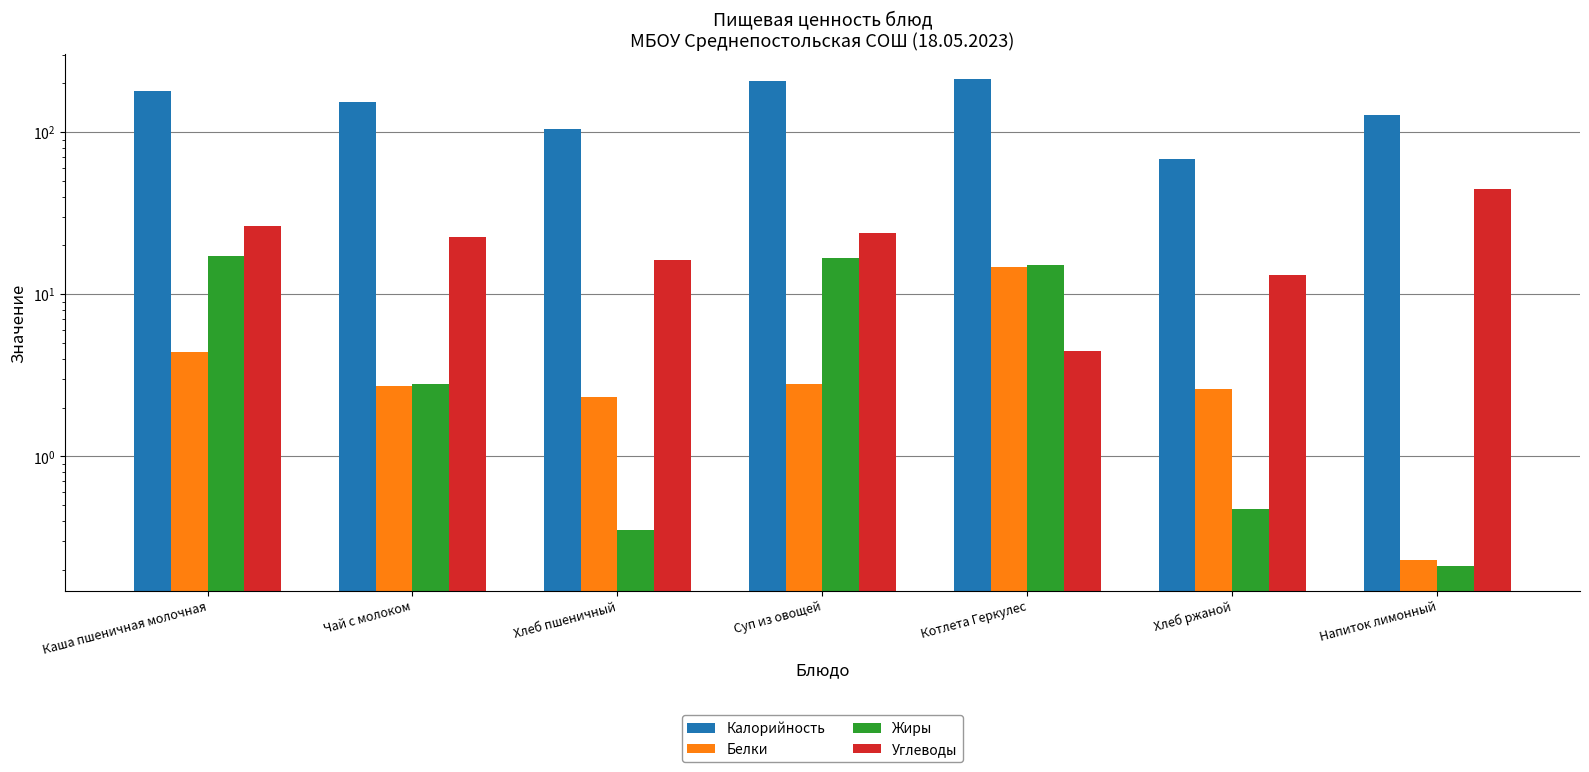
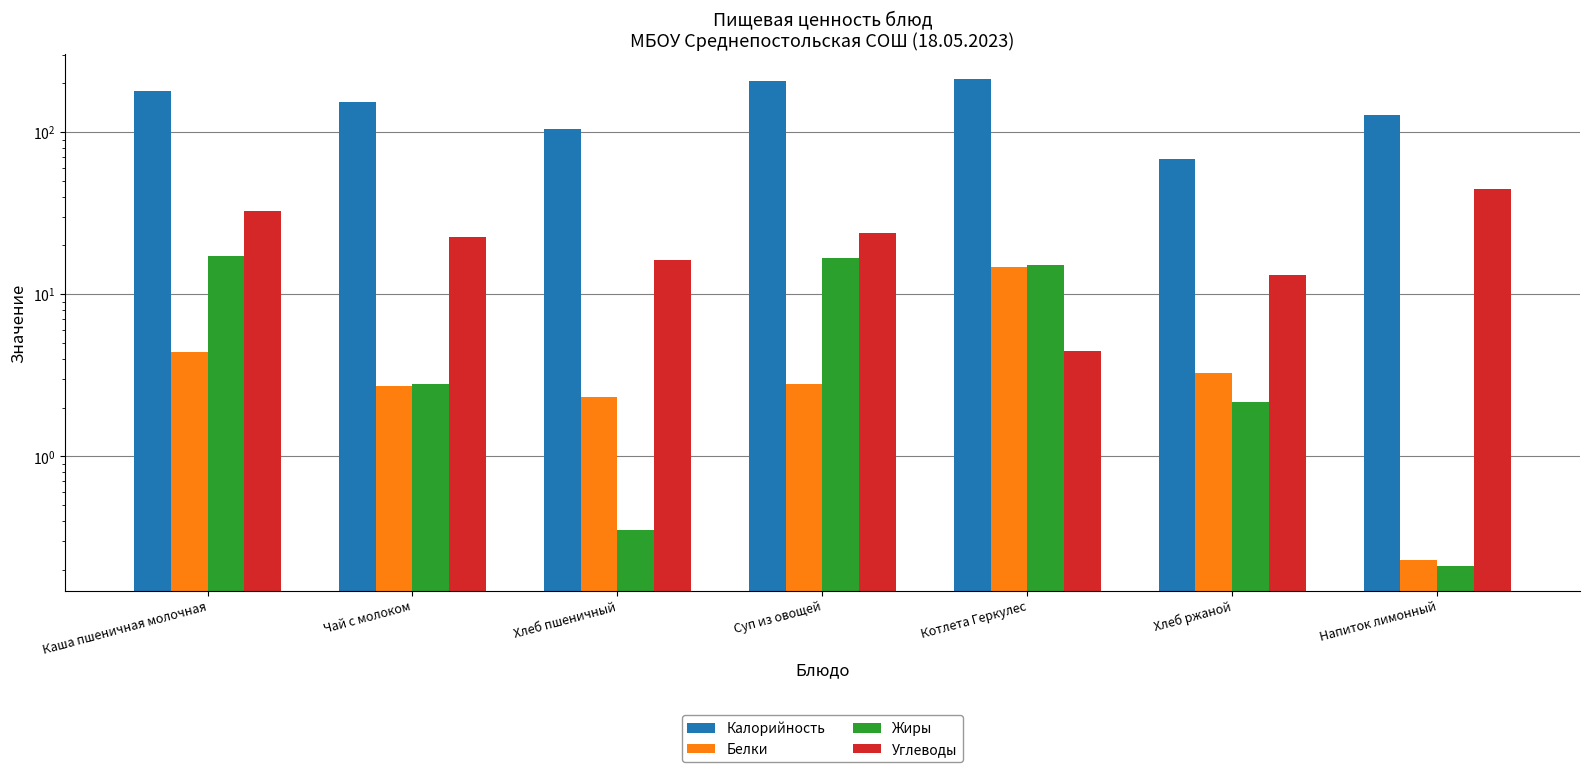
Углеводы, Каша пшеничная молочная: 27 -> 32
Белки, Хлеб ржаной: 2.6 -> 3.3
Жиры, Хлеб ржаной: 0.47 -> 2.2
